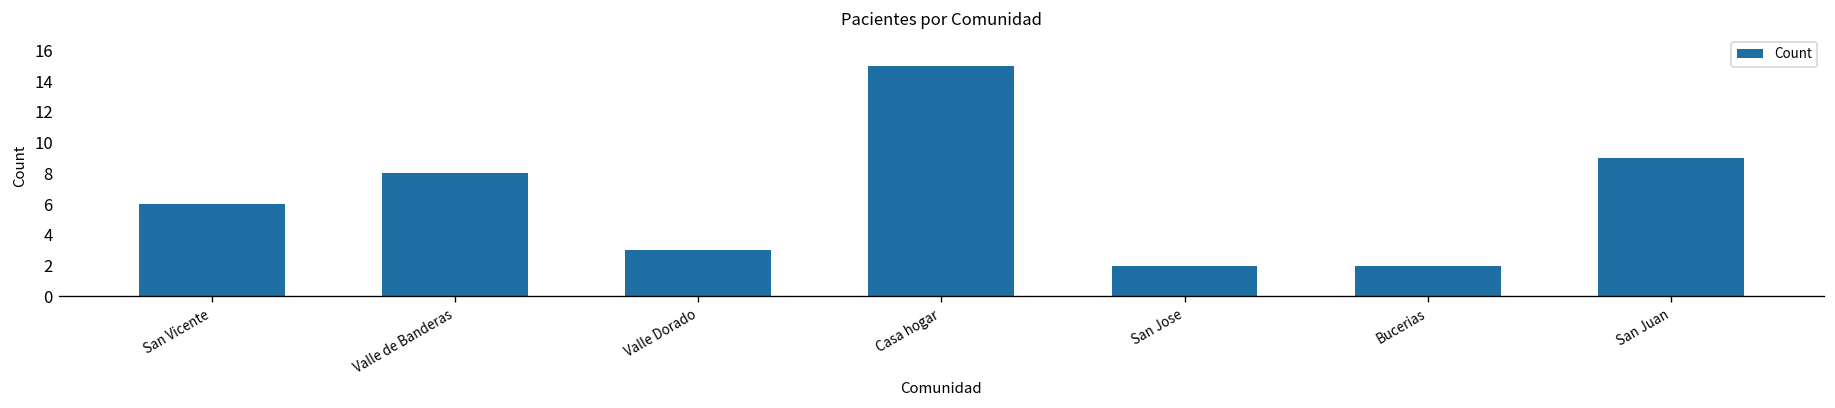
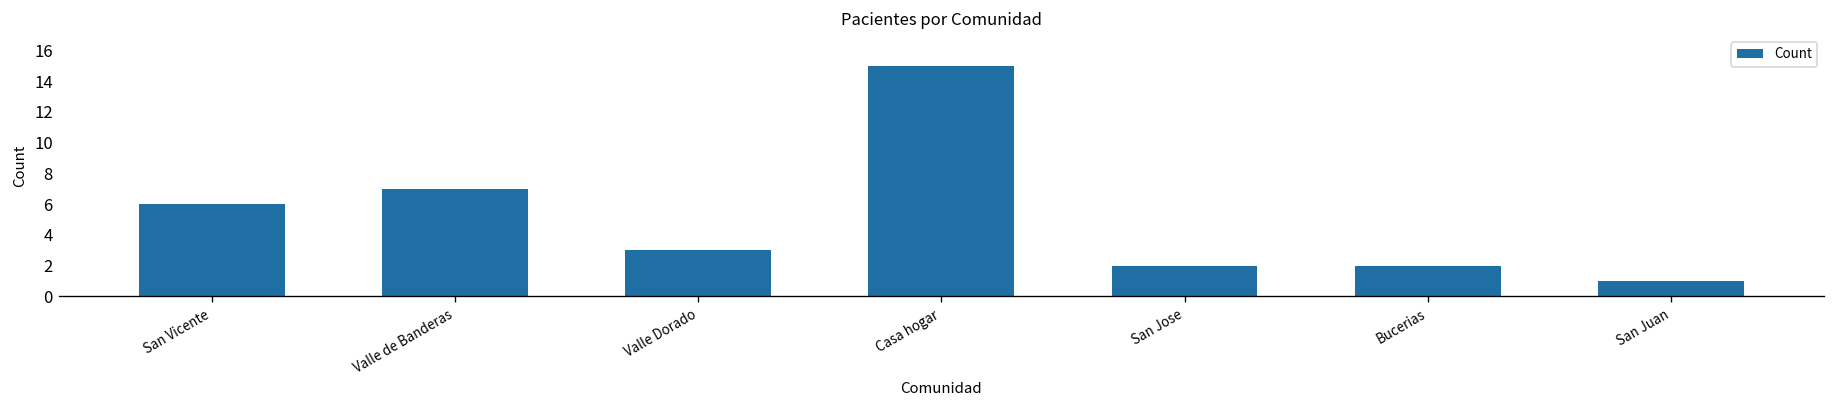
Valle de Banderas: 8 -> 7
San Juan: 9 -> 1
